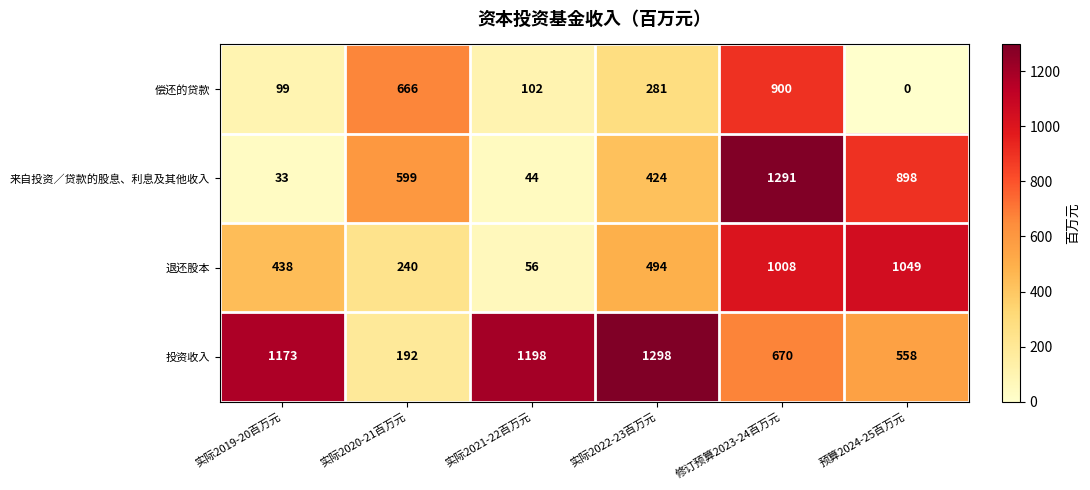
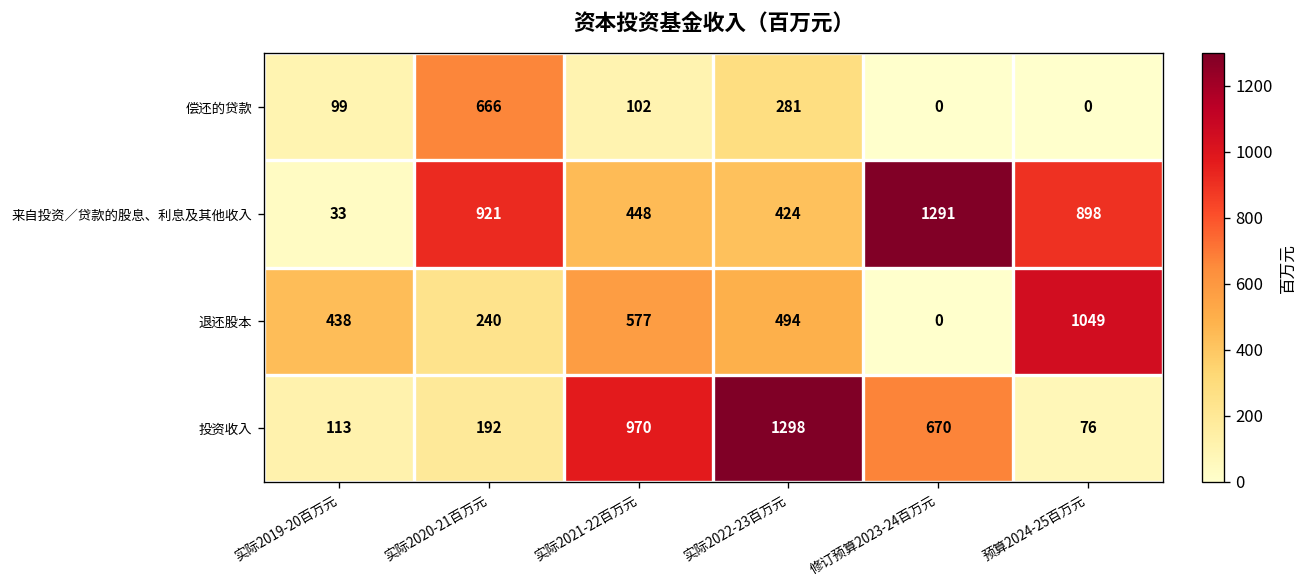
偿还的贷款, 修订预算2023-24百万元: 900 -> 0
来自投资／贷款的股息、利息及其他收入, 实际2020-21百万元: 599 -> 921
来自投资／贷款的股息、利息及其他收入, 实际2021-22百万元: 44 -> 448
退还股本, 实际2021-22百万元: 56 -> 577
退还股本, 修订预算2023-24百万元: 1008 -> 0
投资收入, 实际2019-20百万元: 1173 -> 113
投资收入, 实际2021-22百万元: 1198 -> 970
投资收入, 预算2024-25百万元: 558 -> 76
